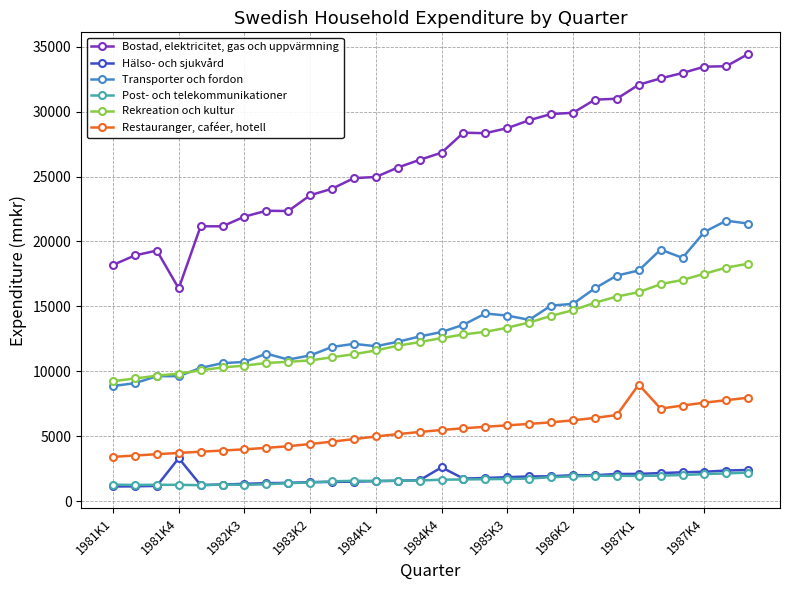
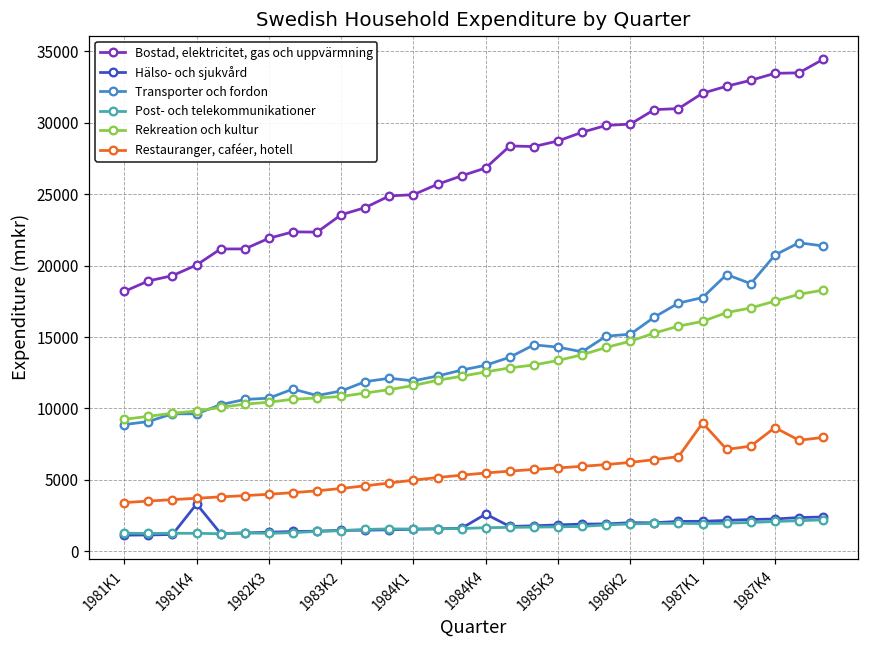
Bostad, elektricitet, gas och uppvärmning, 1981K4: 16400 -> 20000
Restauranger, caféer, hotell, 1987K4: 7600 -> 8700
